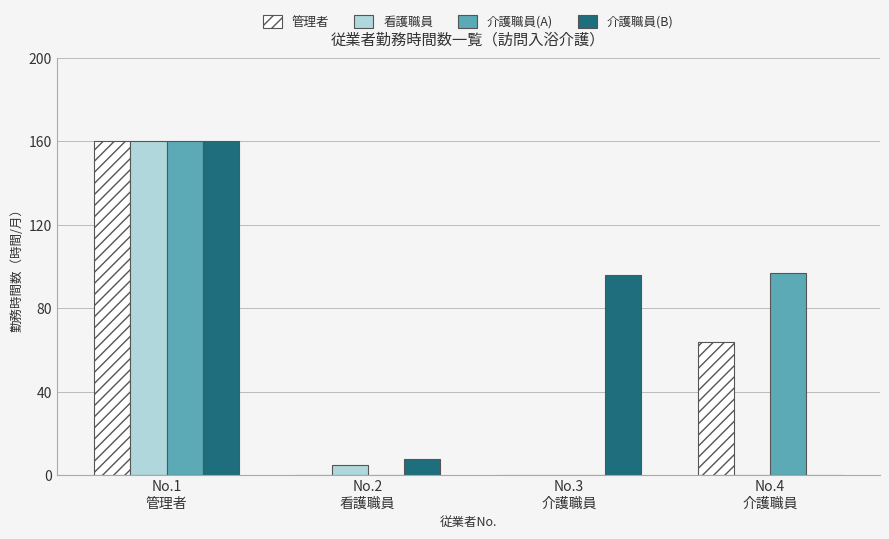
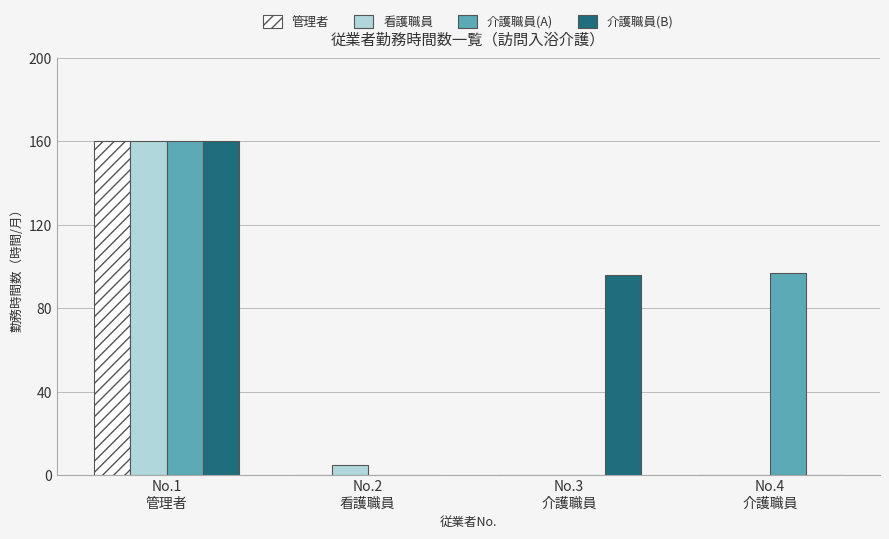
介護職員(B), No.2 看護職員: 8 -> 0
管理者, No.4 介護職員: 64 -> 0
